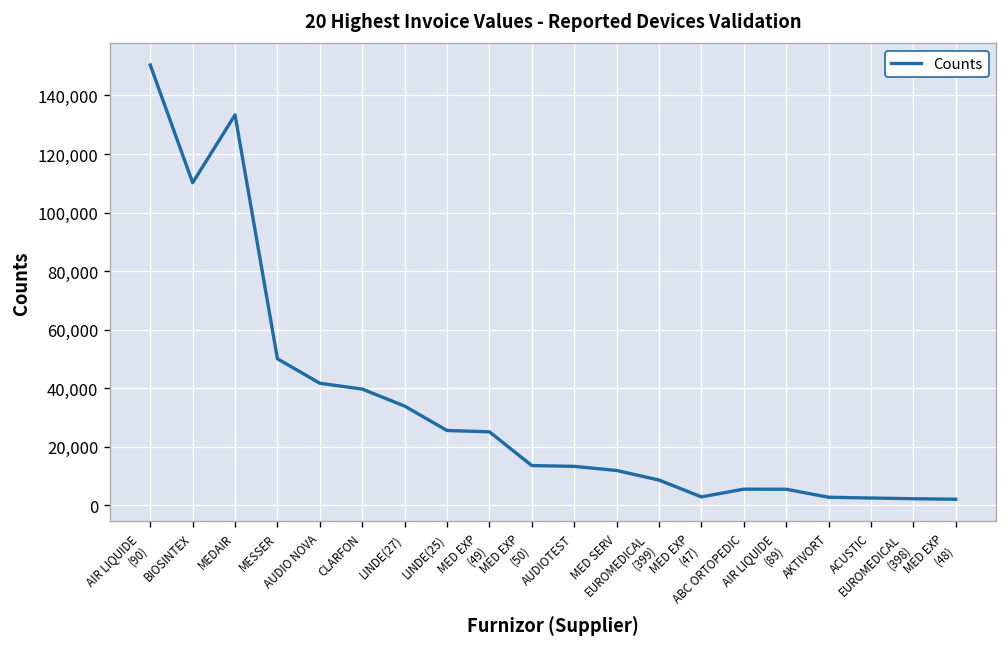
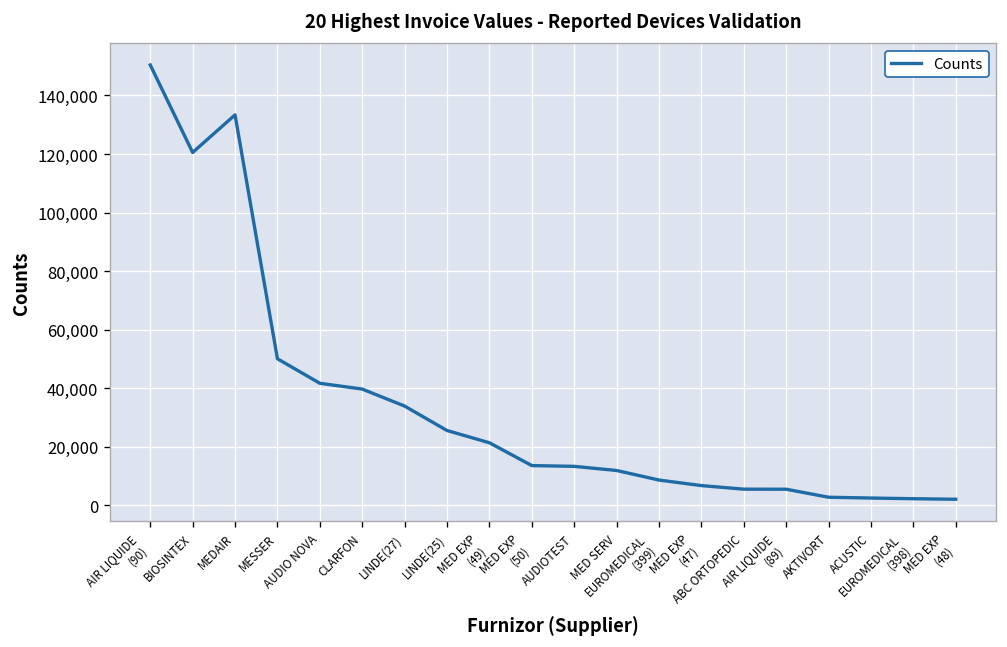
BIOSINTEX: 110,000 -> 121,000
MED EXP (49): 25,000 -> 21,000
MED EXP (47): 3,000 -> 7,000
